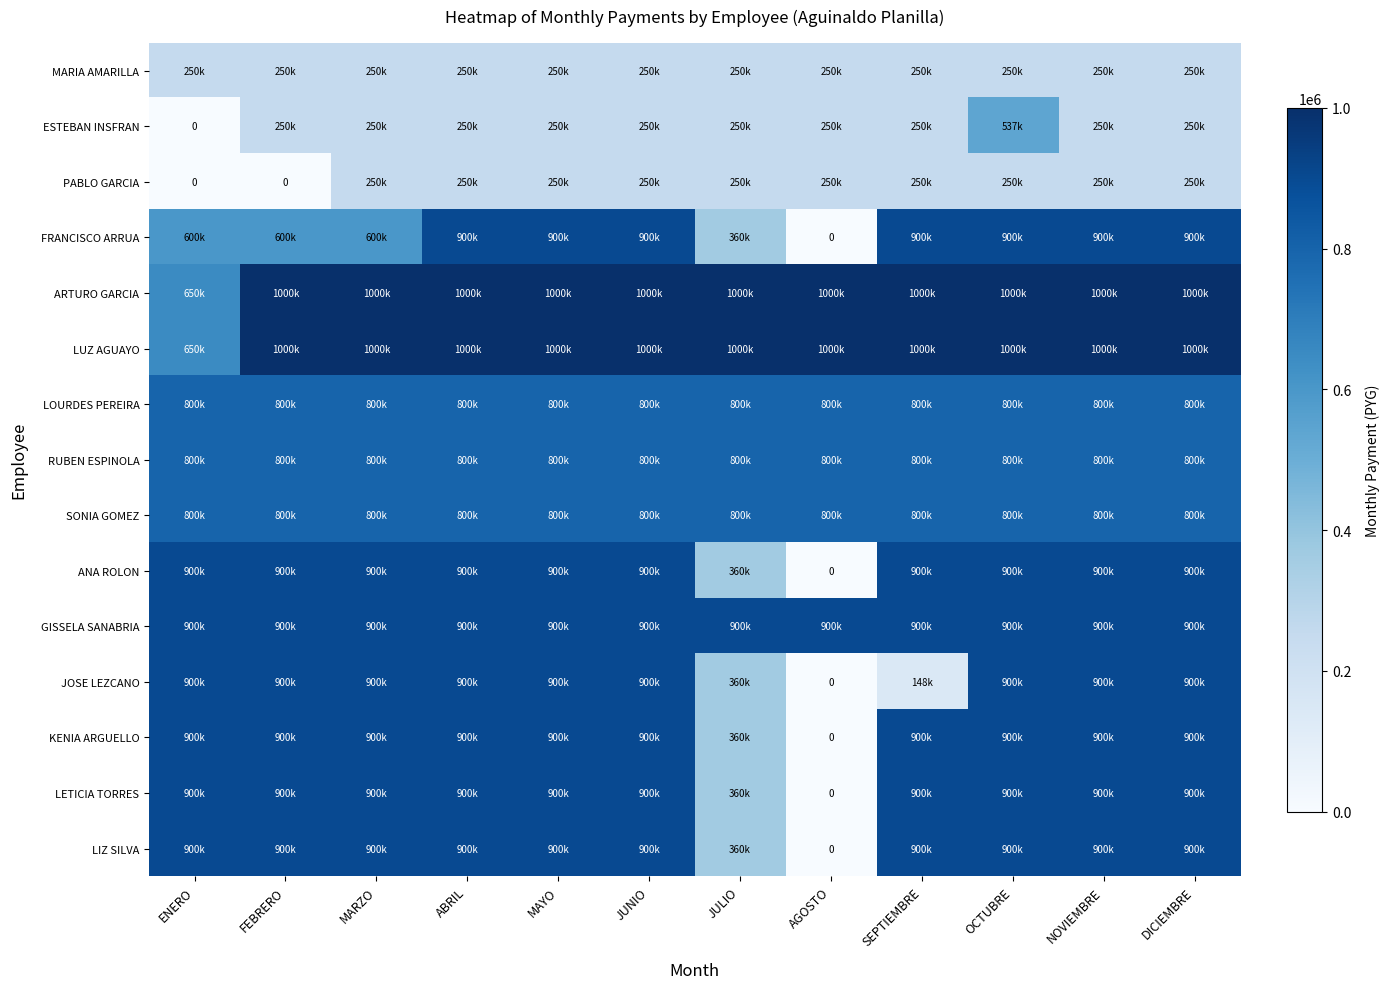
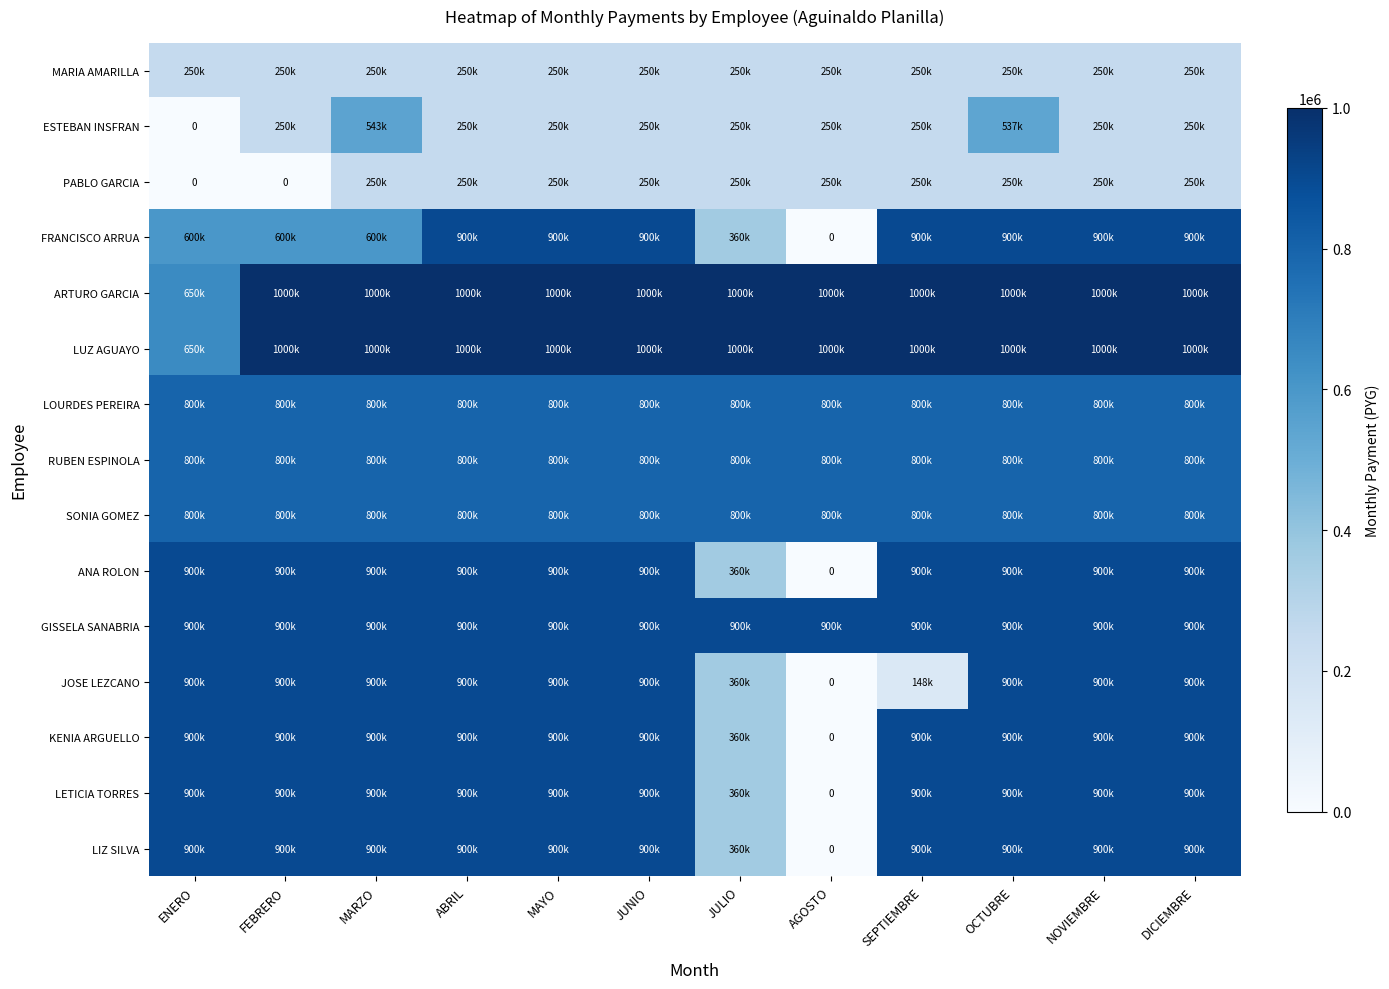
ESTEBAN INSFRAN, MARZO: 250k -> 543k
